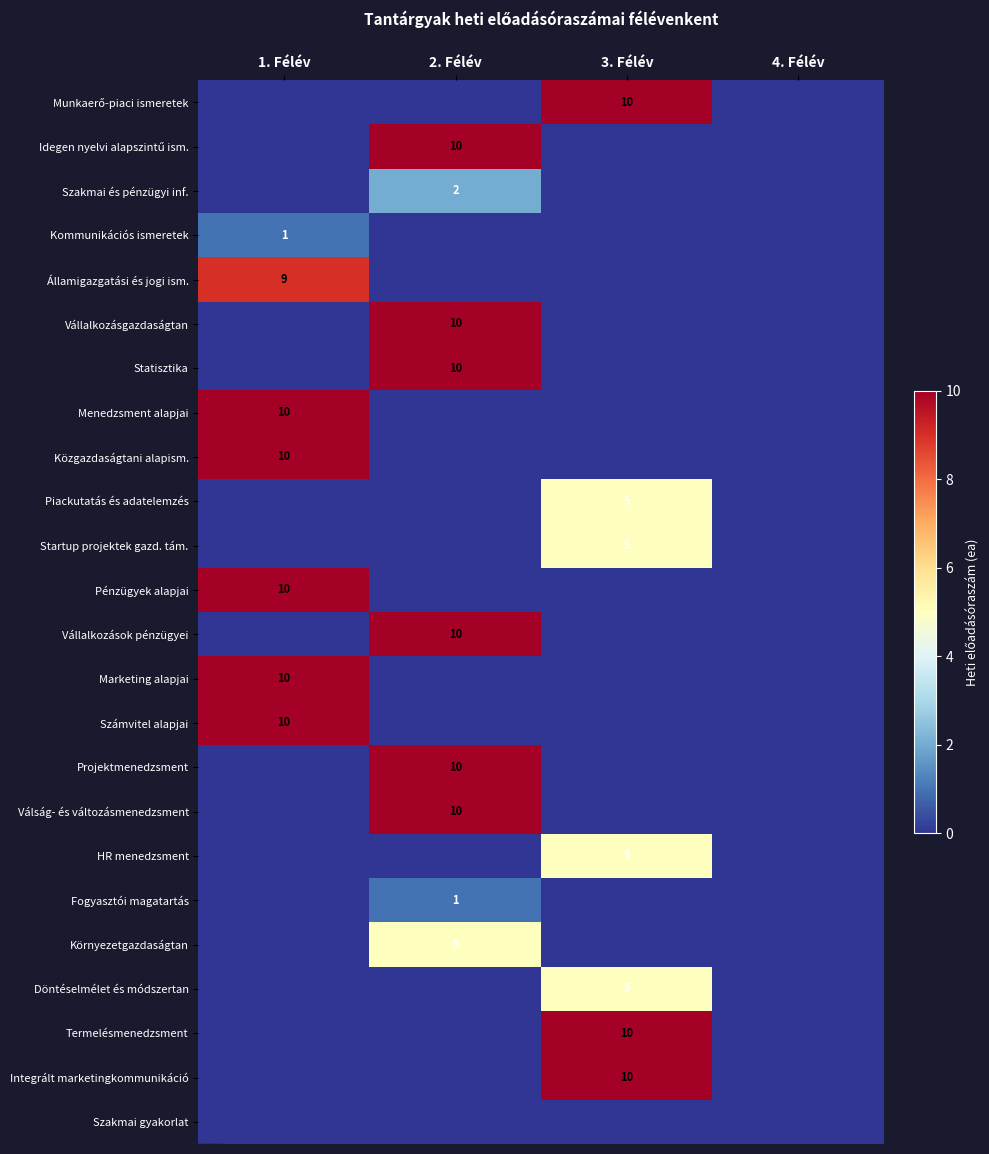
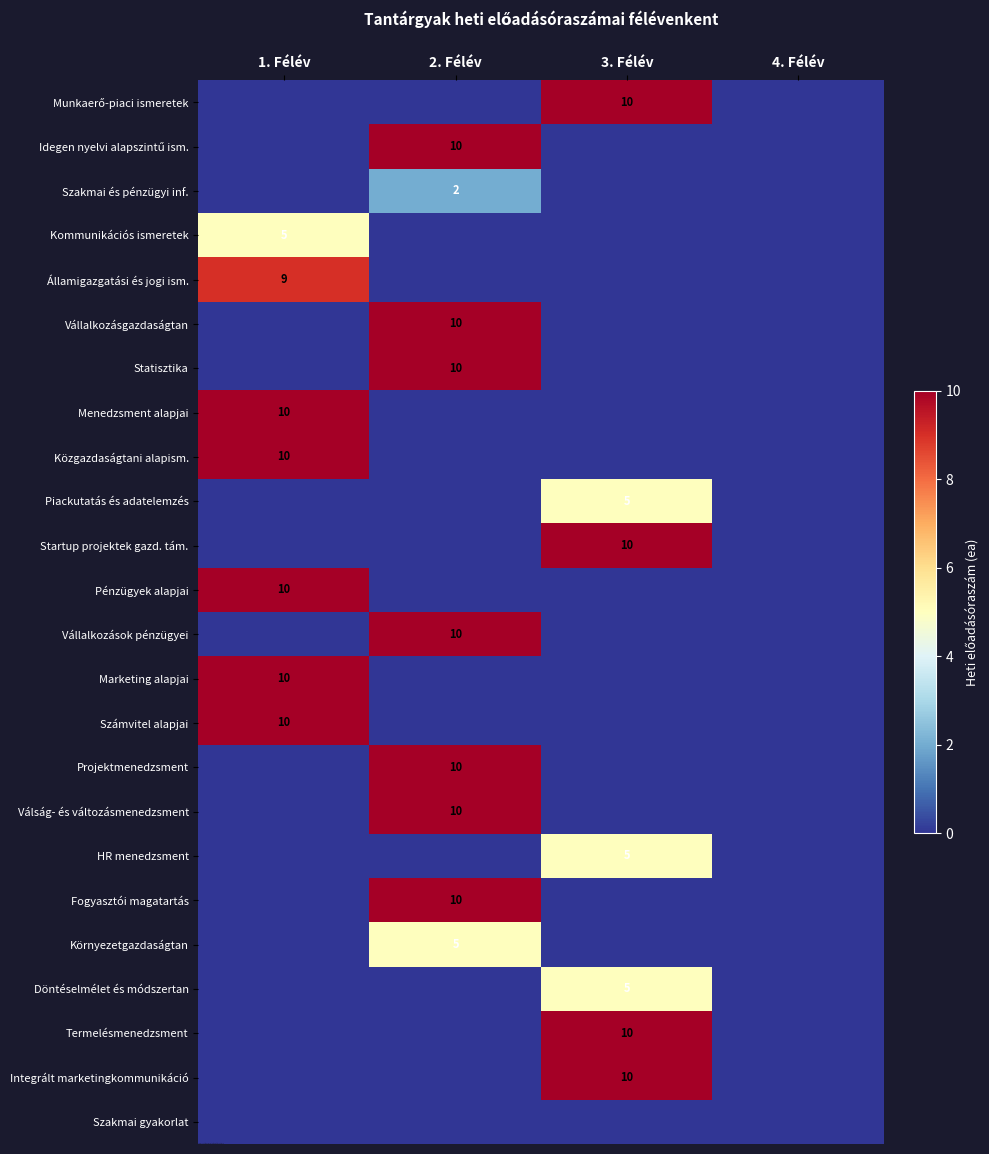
Kommunikációs ismeretek, 1. Félév: 1 -> 5
Startup projektek gazd. tám., 3. Félév: 5 -> 10
Fogyasztói magatartás, 2. Félév: 1 -> 10
